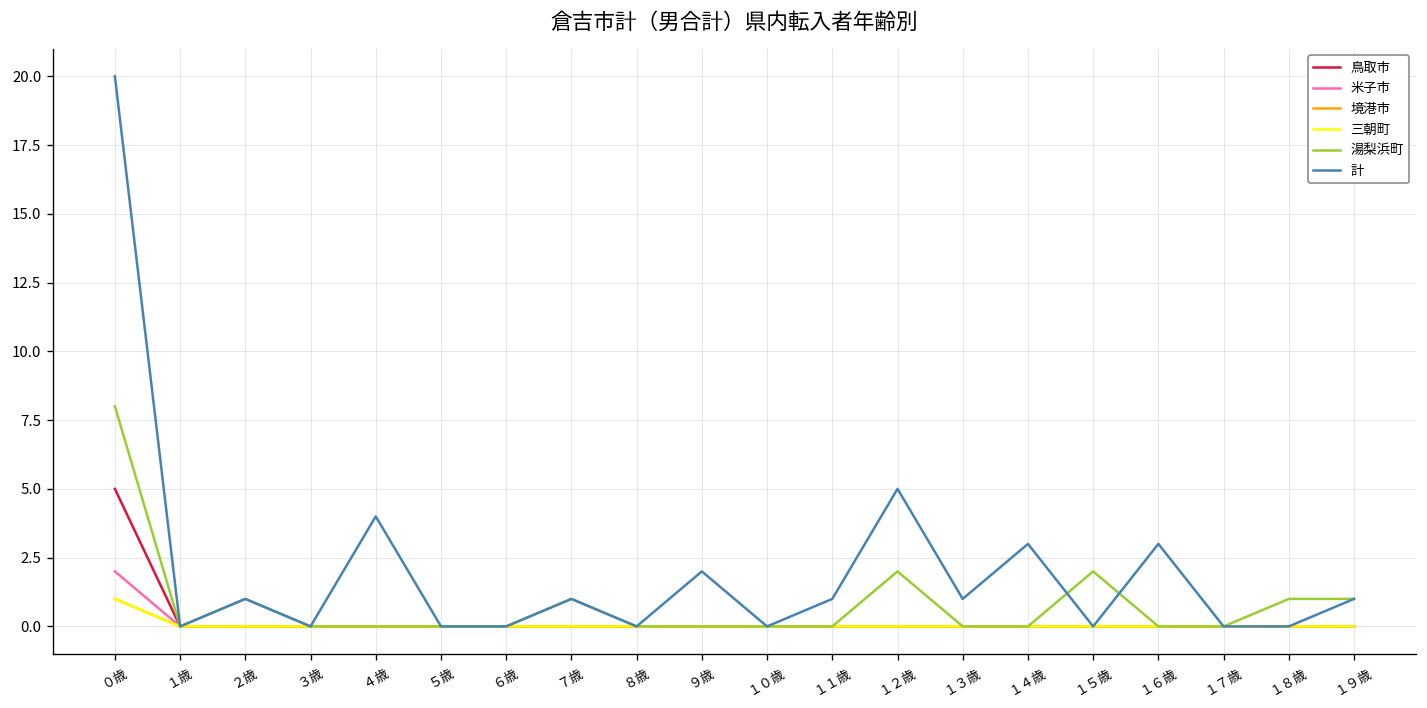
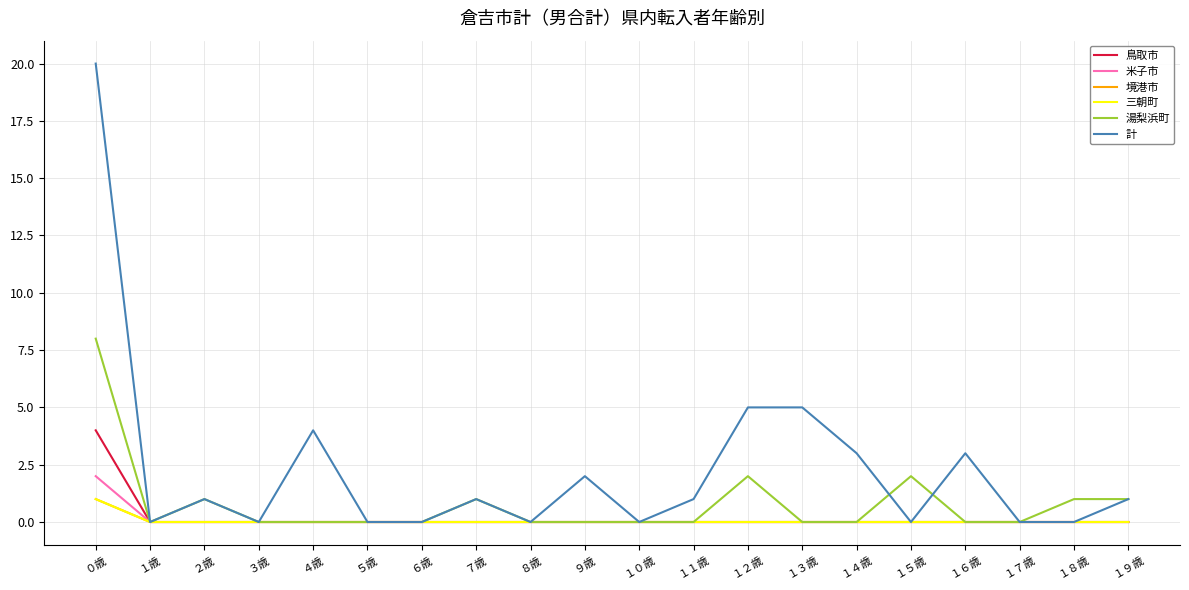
鳥取市, ０歳: 5 -> 4
計, １３歳: 1 -> 5
